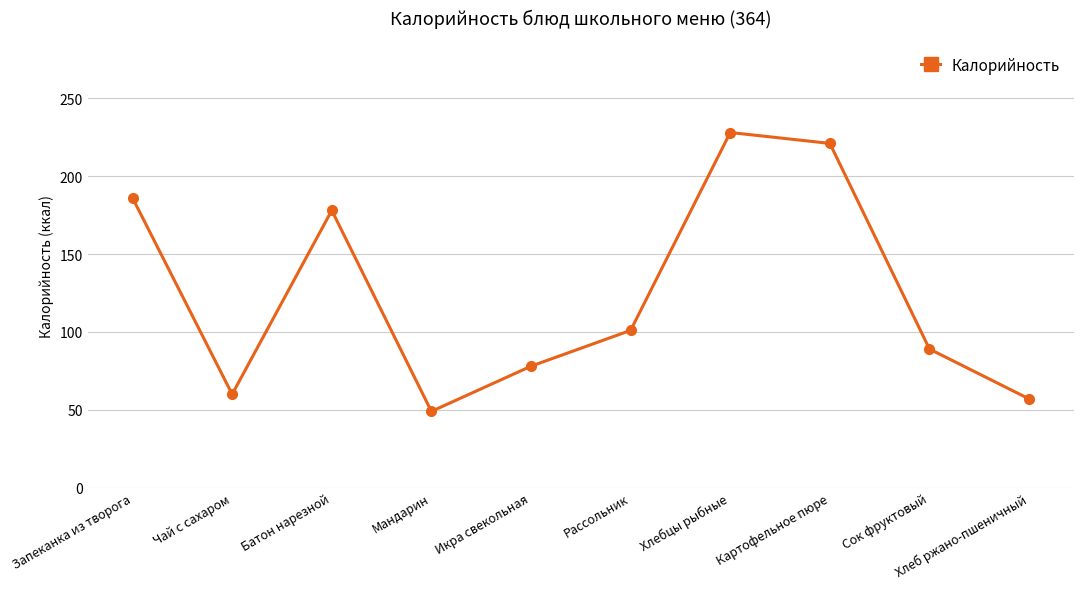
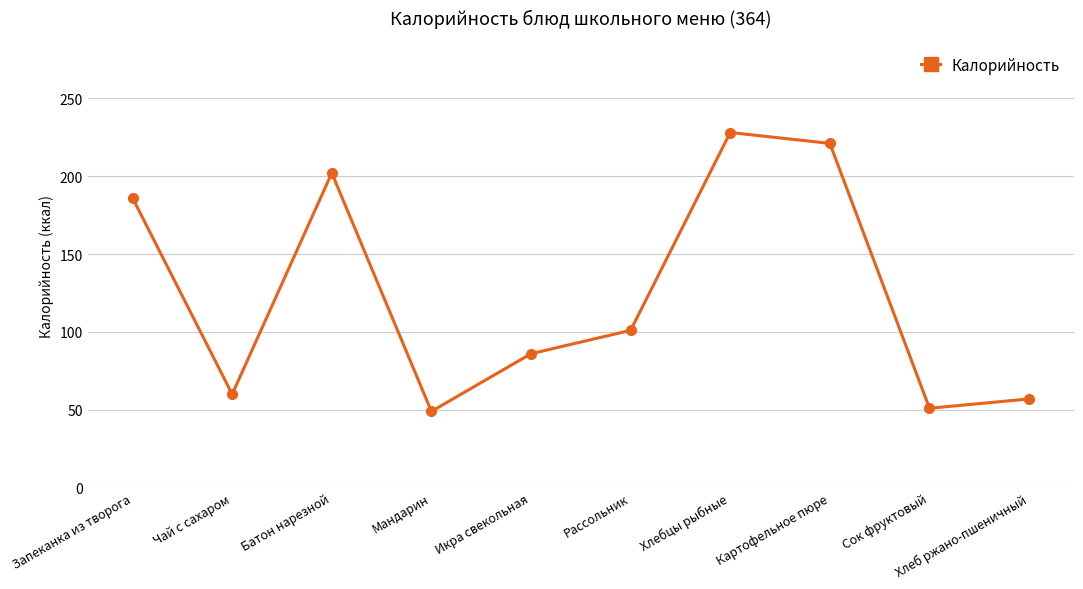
Батон нарезной: 178 -> 202
Икра свекольная: 78 -> 86
Сок фруктовый: 89 -> 51
